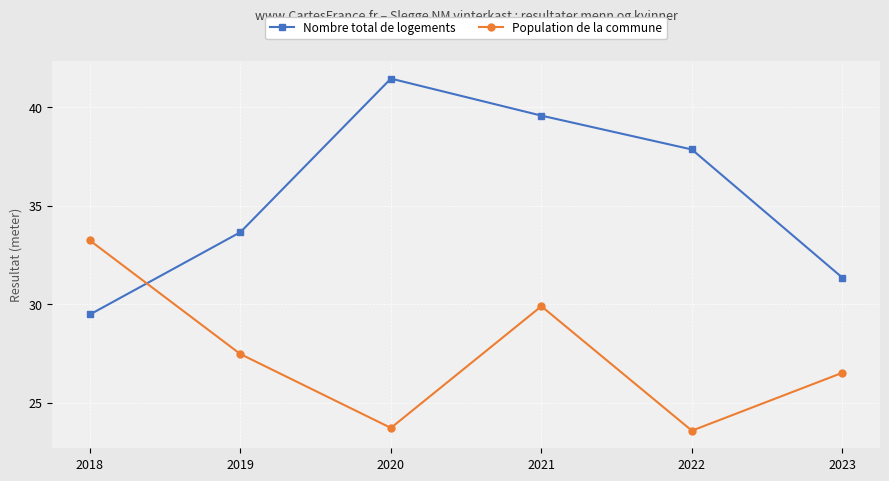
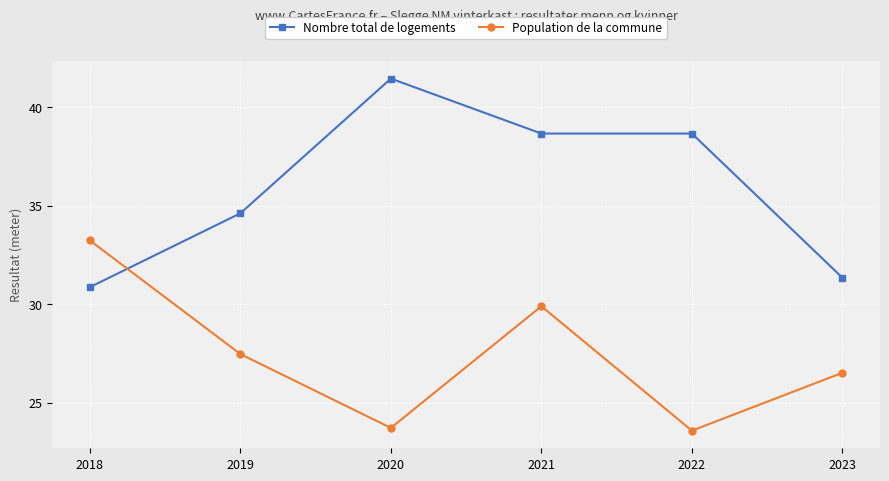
Nombre total de logements, 2018: 29.5 -> 30.9
Nombre total de logements, 2019: 33.7 -> 34.6
Nombre total de logements, 2021: 39.6 -> 38.7
Nombre total de logements, 2022: 37.9 -> 38.7
